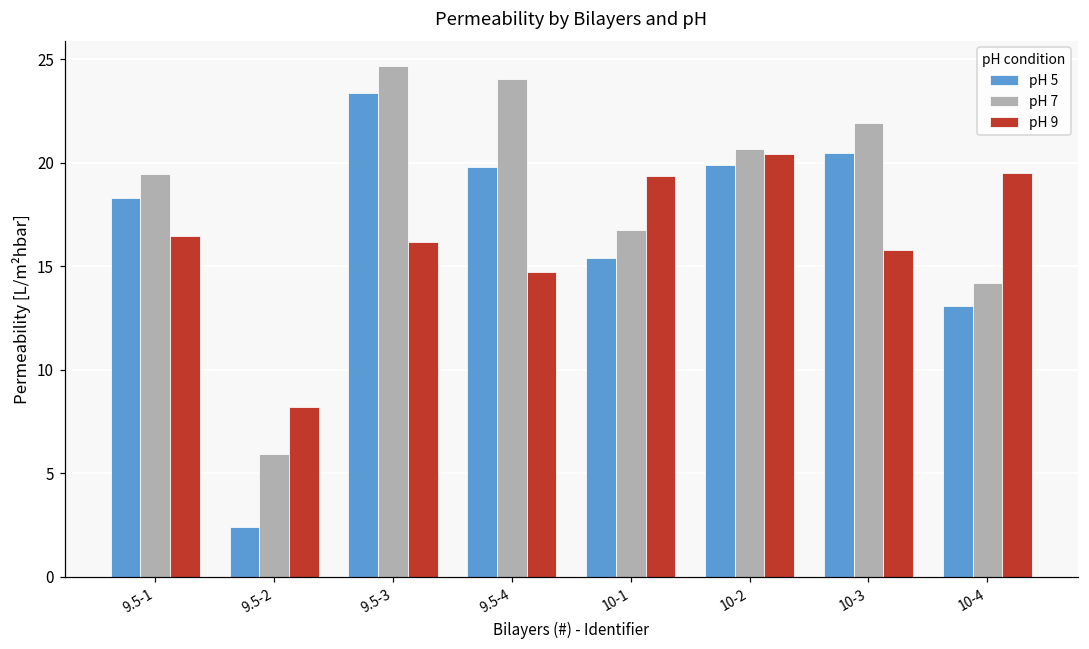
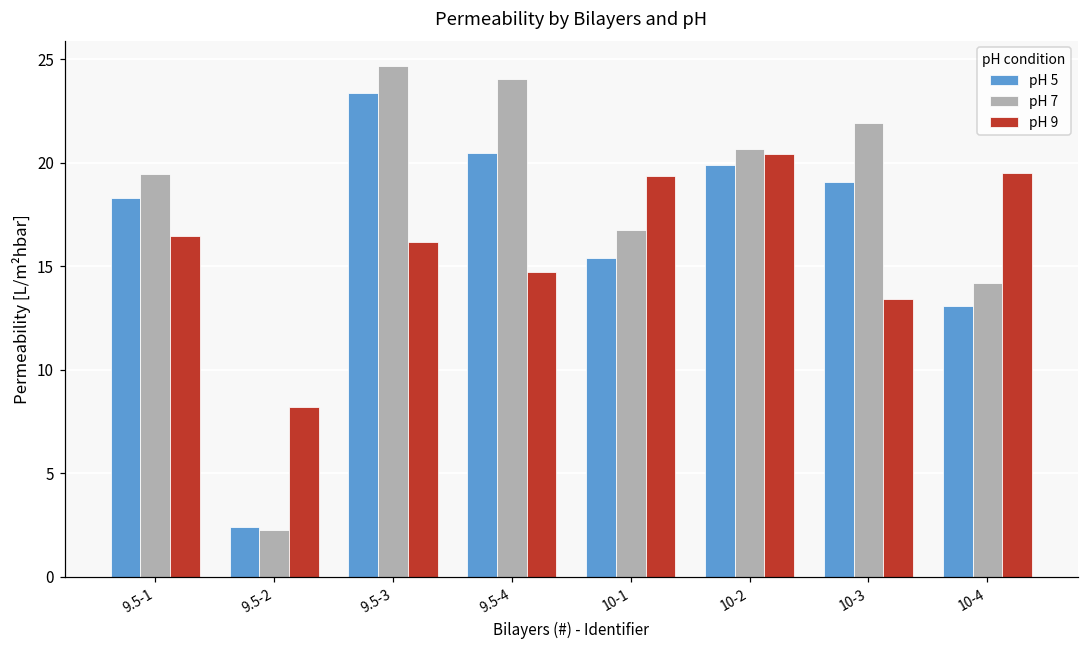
pH 7, 9.5-2: 6.0 -> 2.3
pH 5, 9.5-4: 19.8 -> 20.5
pH 5, 10-3: 20.5 -> 19.1
pH 9, 10-3: 15.8 -> 13.4
